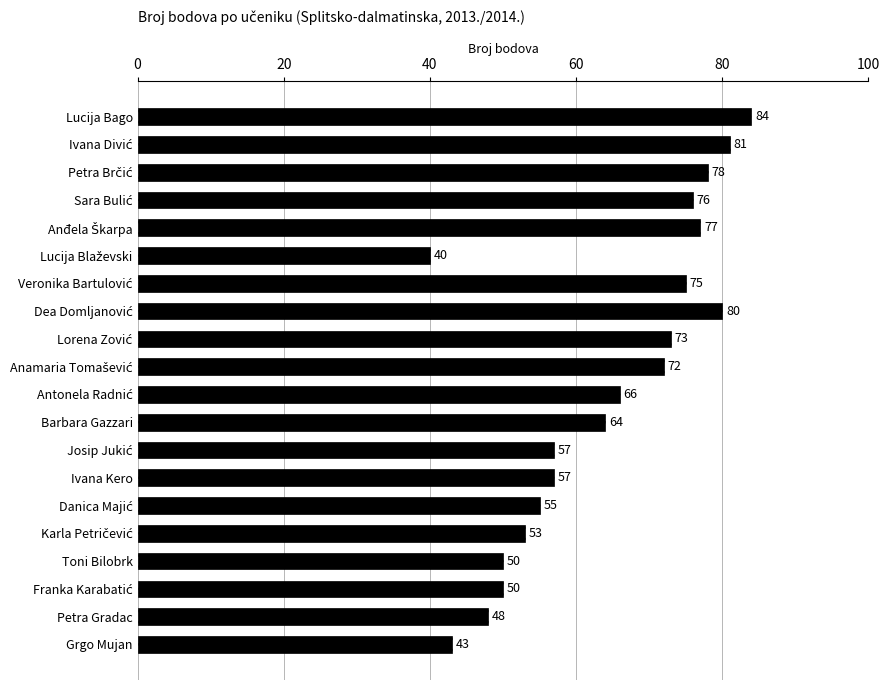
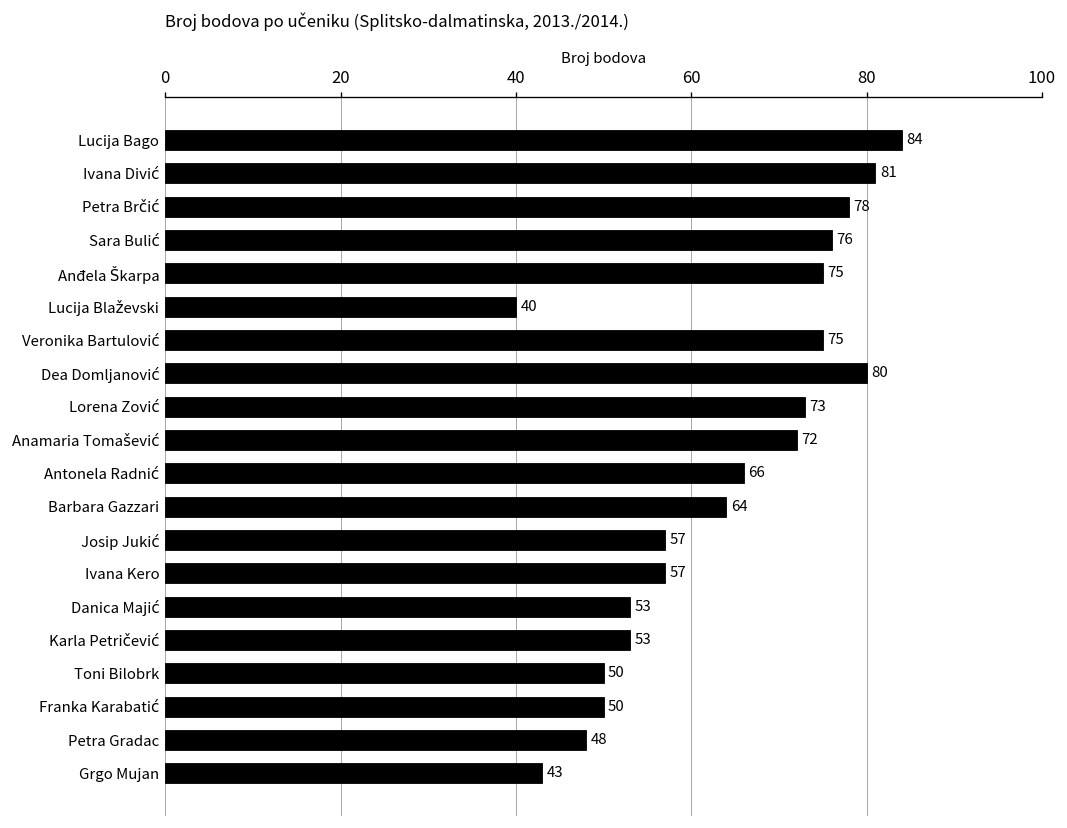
Anđela Škarpa: 77 -> 75
Danica Majić: 55 -> 53
